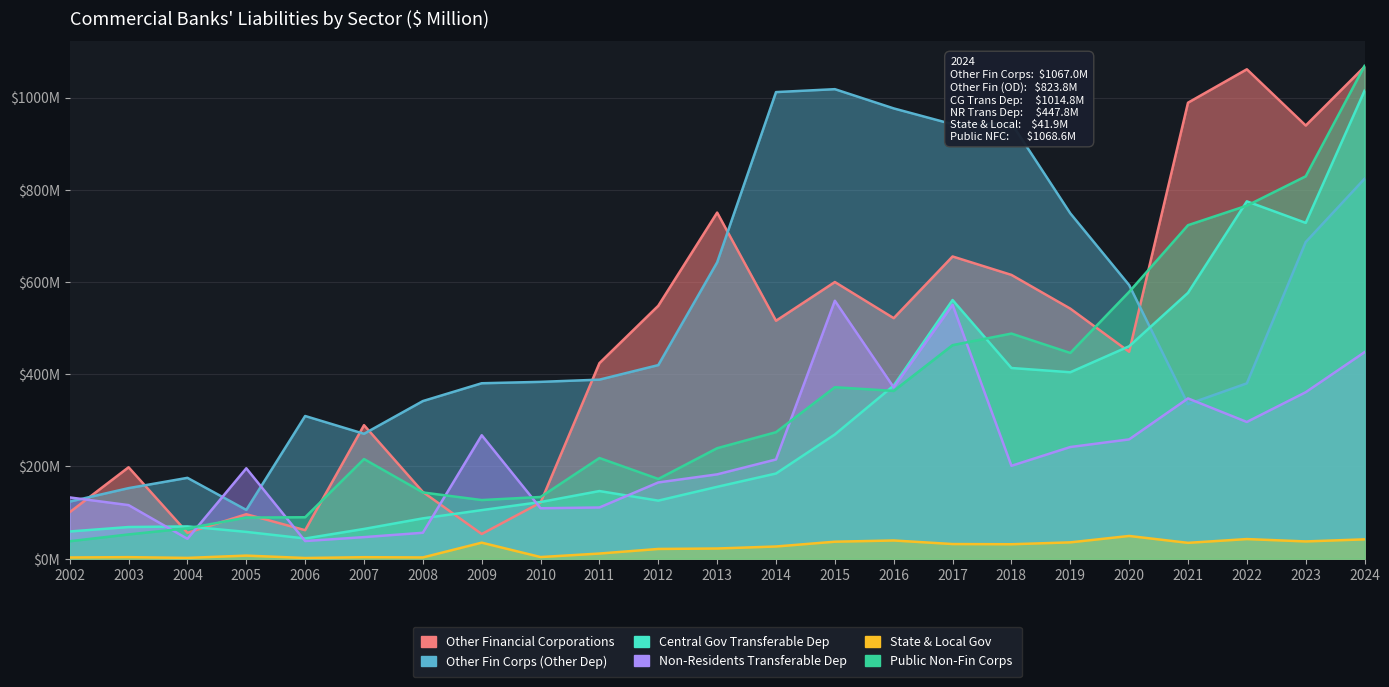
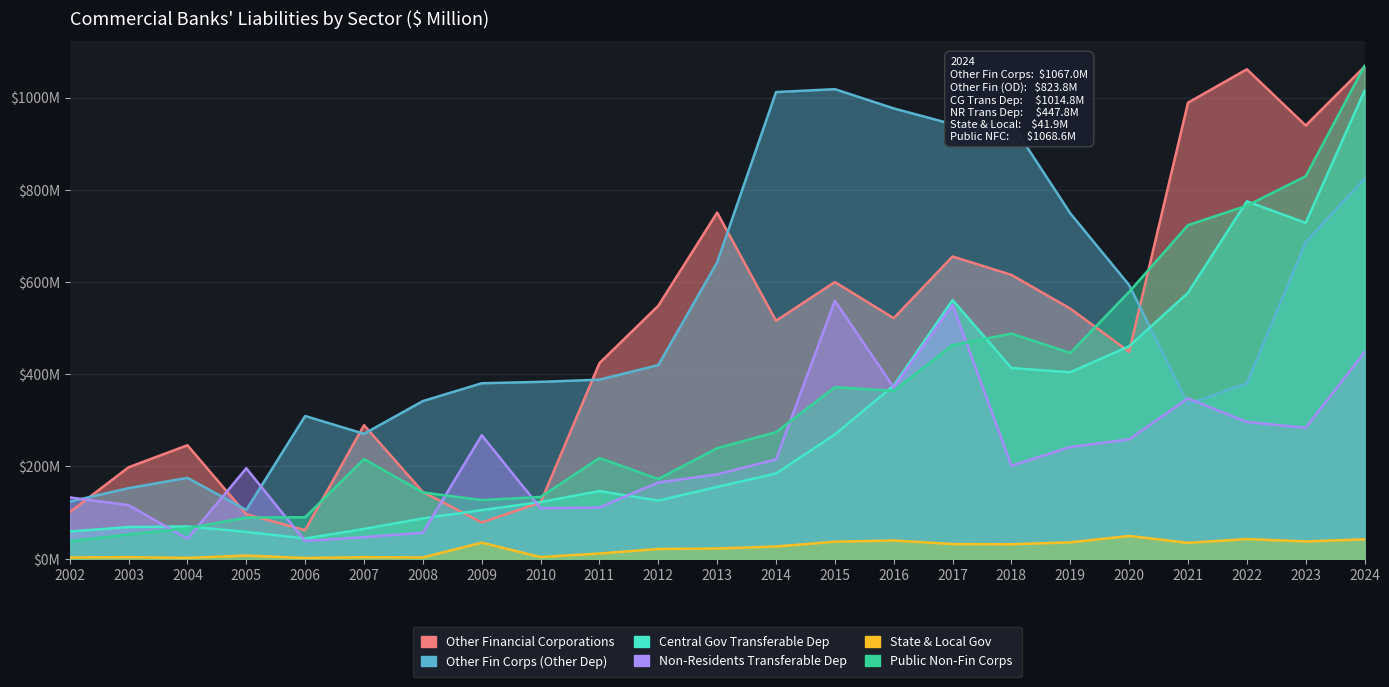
Other Financial Corporations, 2004: $60000000 -> $250000000
Other Financial Corporations, 2009: $50000000 -> $80000000
Non-Residents Transferable Dep, 2023: $360000000 -> $280000000
